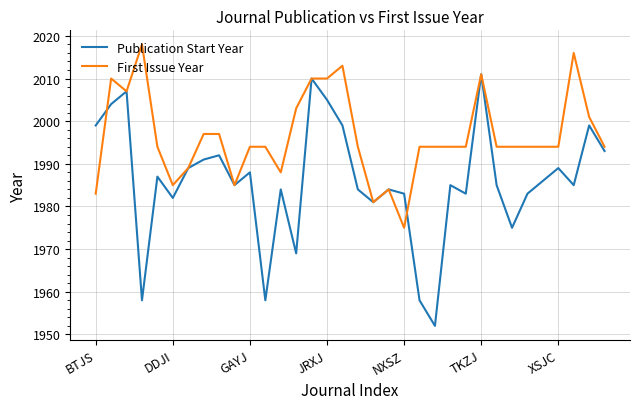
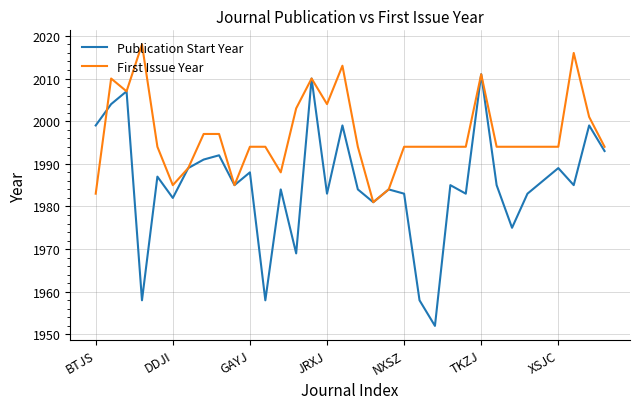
Publication Start Year, JRXJ: 2005 -> 1983
First Issue Year, JRXJ: 2010 -> 2004
First Issue Year, NXSZ: 1975 -> 1994
